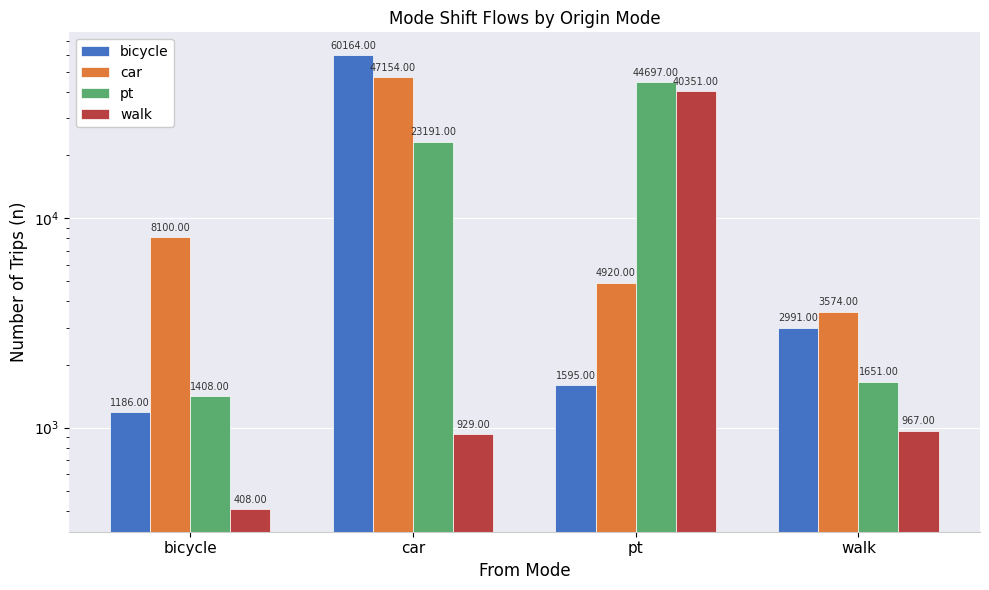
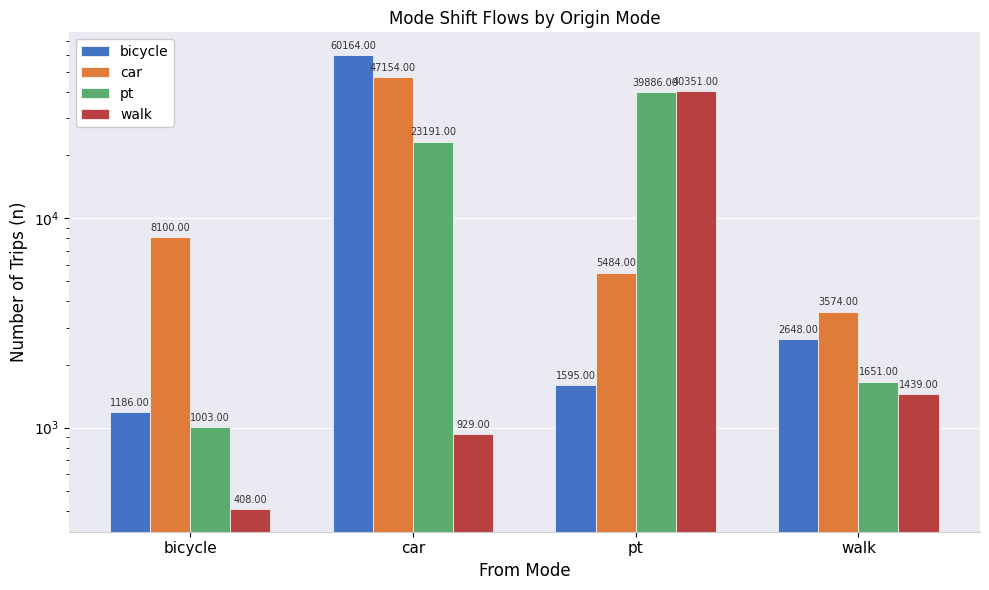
pt, bicycle: 1408.00 -> 1003.00
car, pt: 4920.00 -> 5484.00
pt, pt: 44697.00 -> 39886.00
bicycle, walk: 2991.00 -> 2648.00
walk, walk: 967.00 -> 1439.00
